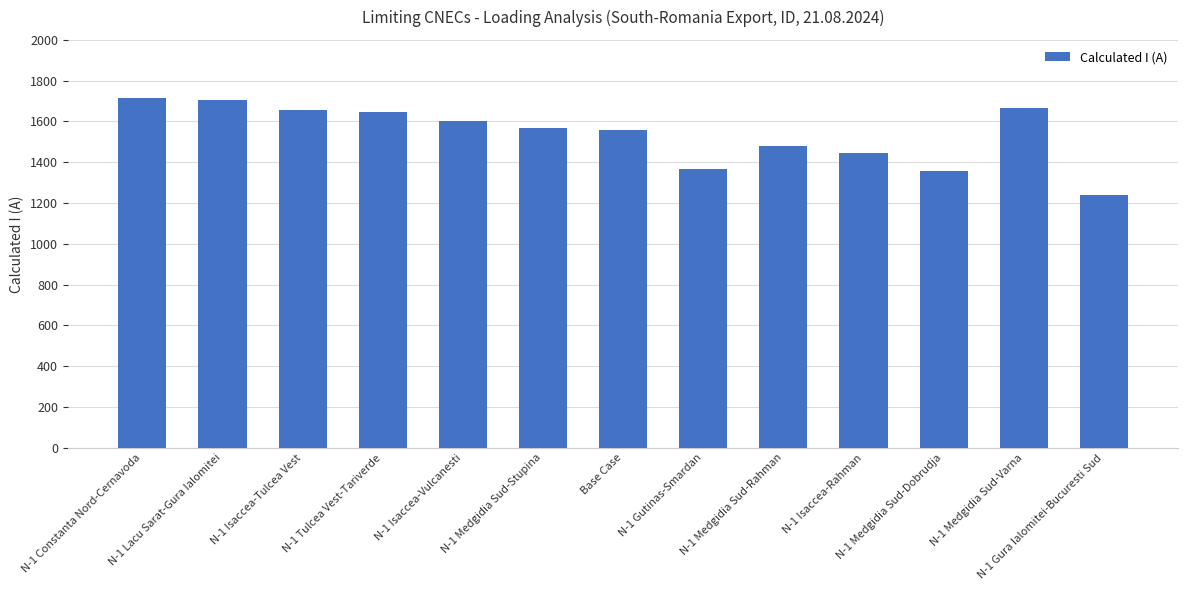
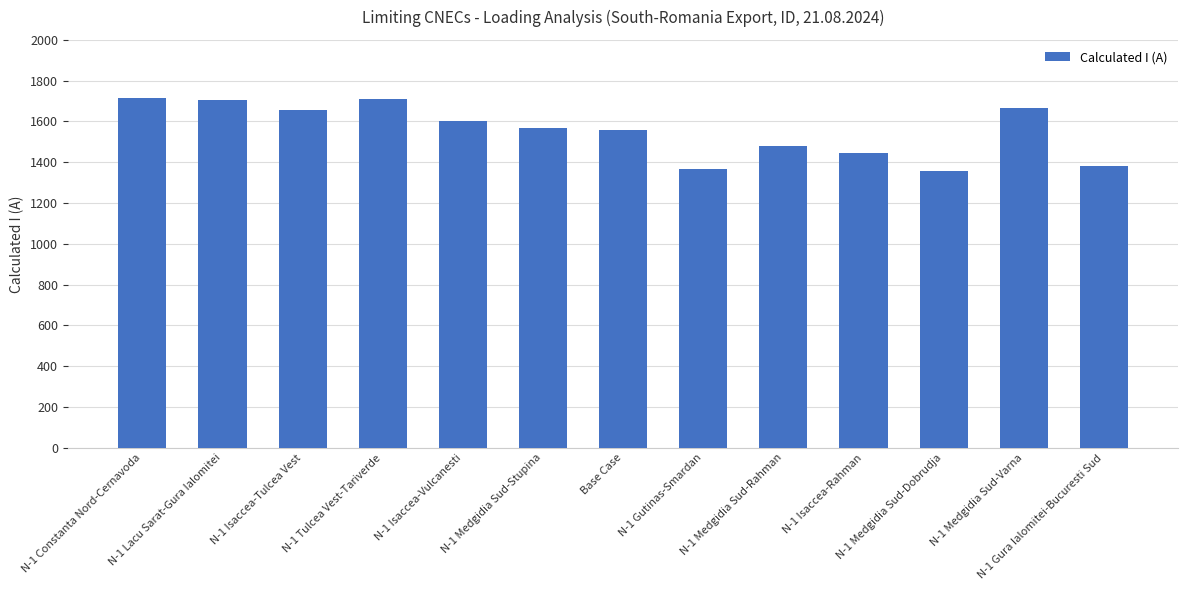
N-1 Tulcea Vest-Tariverde: 1650 -> 1710
N-1 Gura Ialomitei-Bucuresti Sud: 1240 -> 1380
